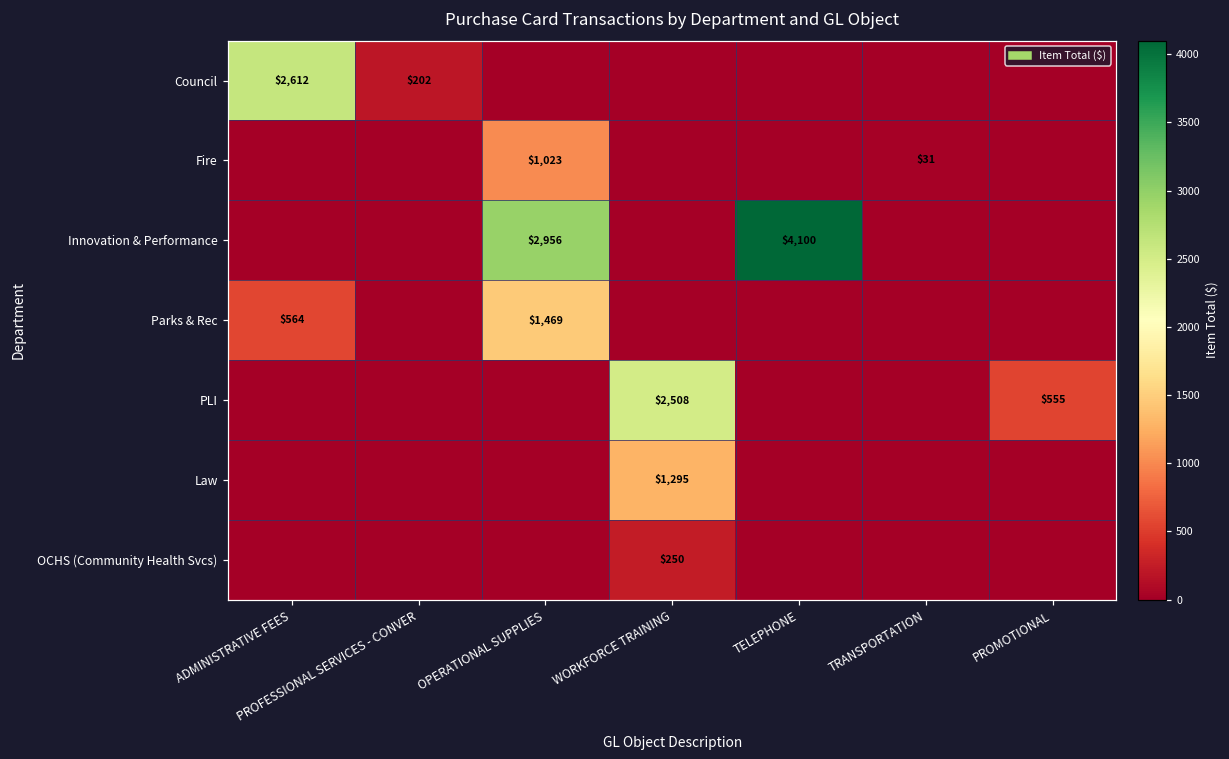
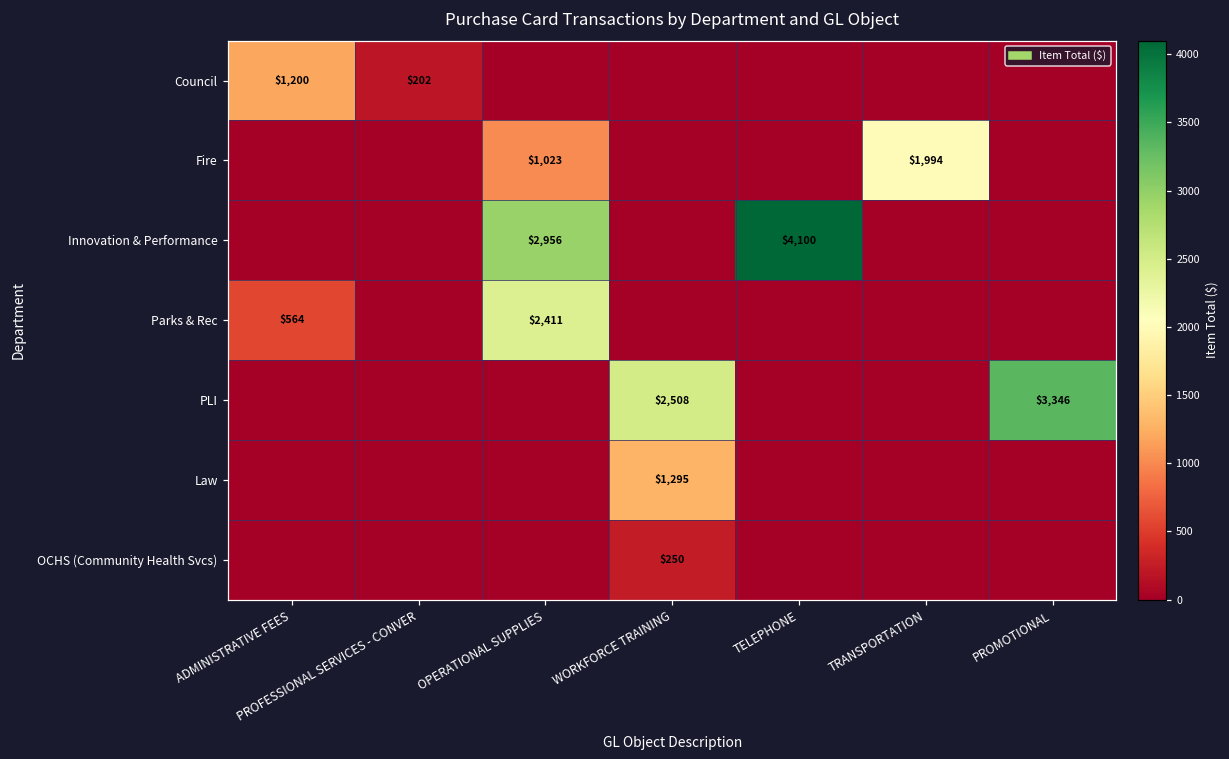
Council, ADMINISTRATIVE FEES: $2,612 -> $1,200
Fire, TRANSPORTATION: $31 -> $1,994
Parks & Rec, OPERATIONAL SUPPLIES: $1,469 -> $2,411
PLI, PROMOTIONAL: $555 -> $3,346
